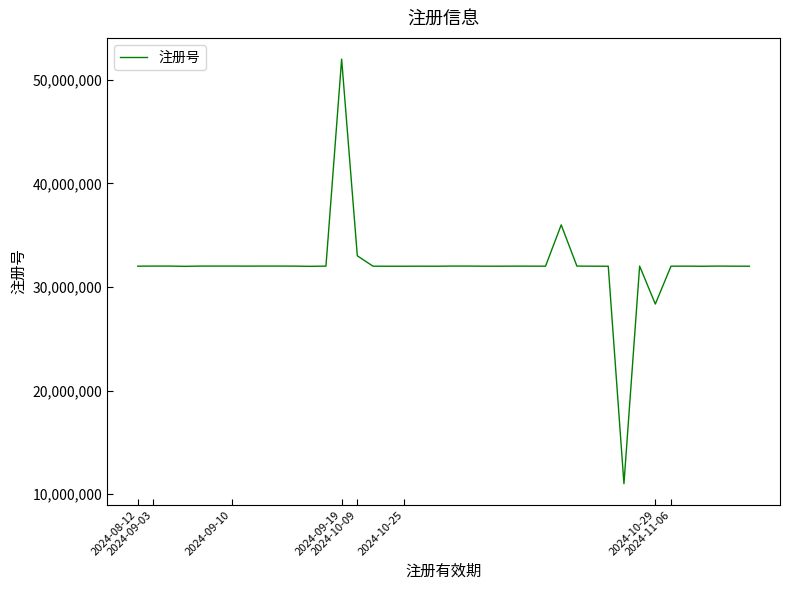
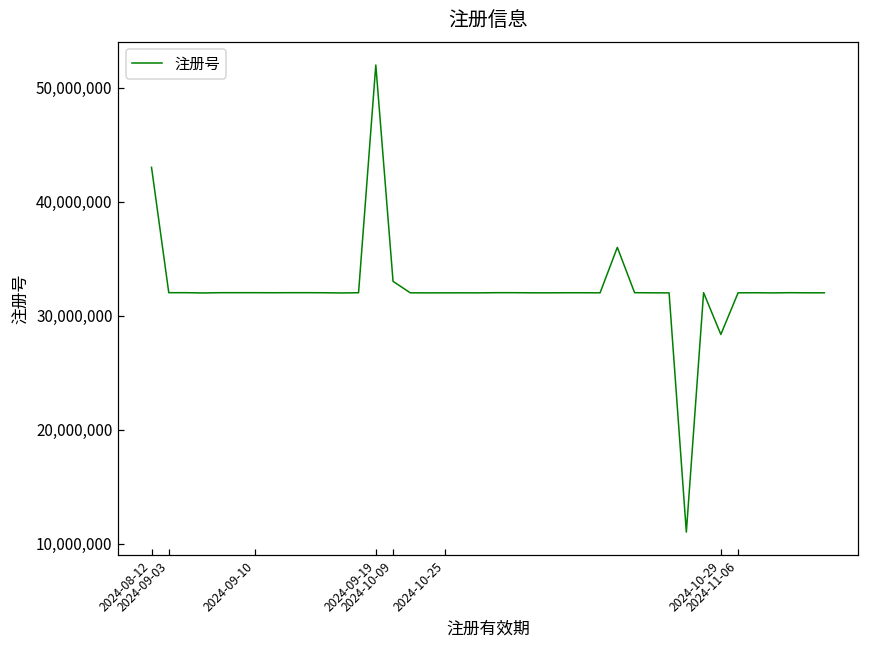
2024-08-12: 32,000,000 -> 43,000,000
